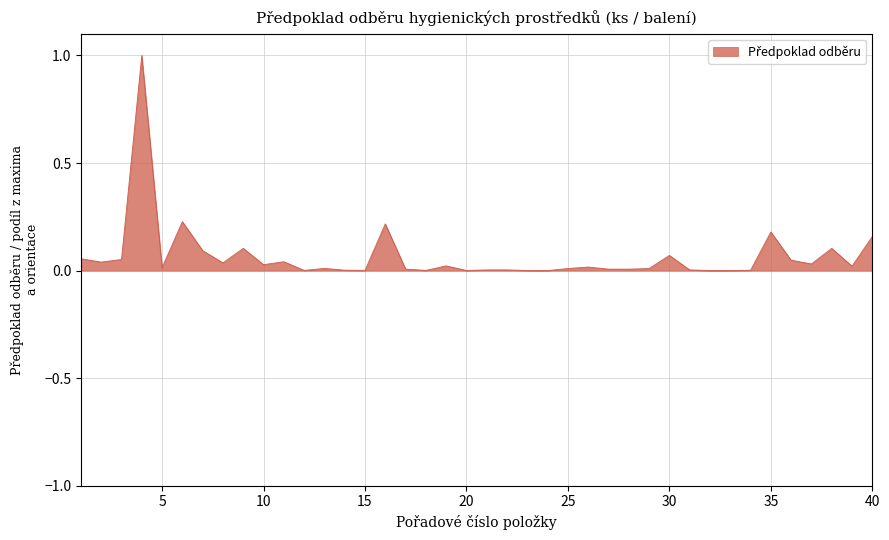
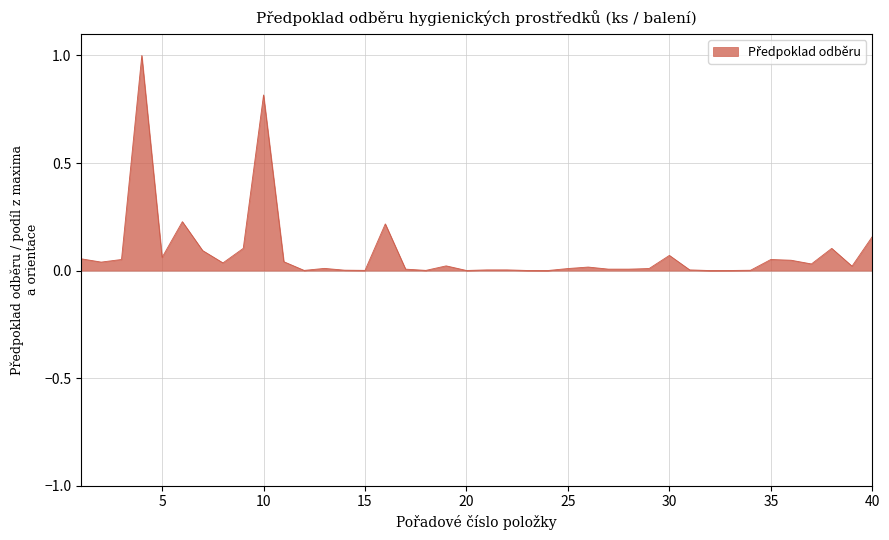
5: 0.01 -> 0.06
10: 0.03 -> 0.82
35: 0.18 -> 0.05
